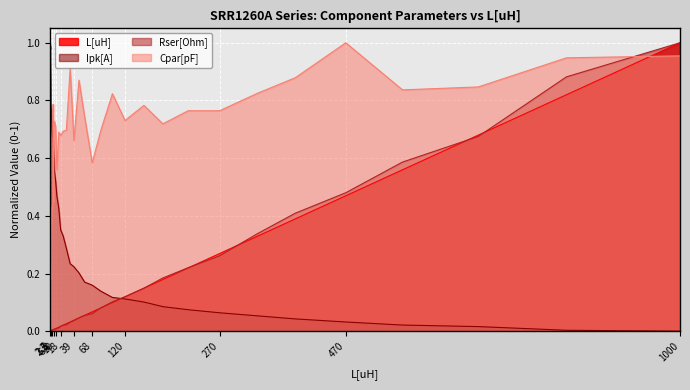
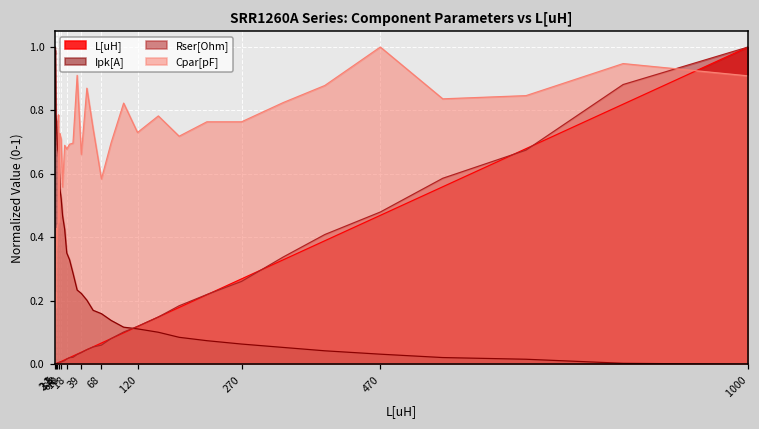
Cpar[pF], 1000: 0.95 -> 0.91
